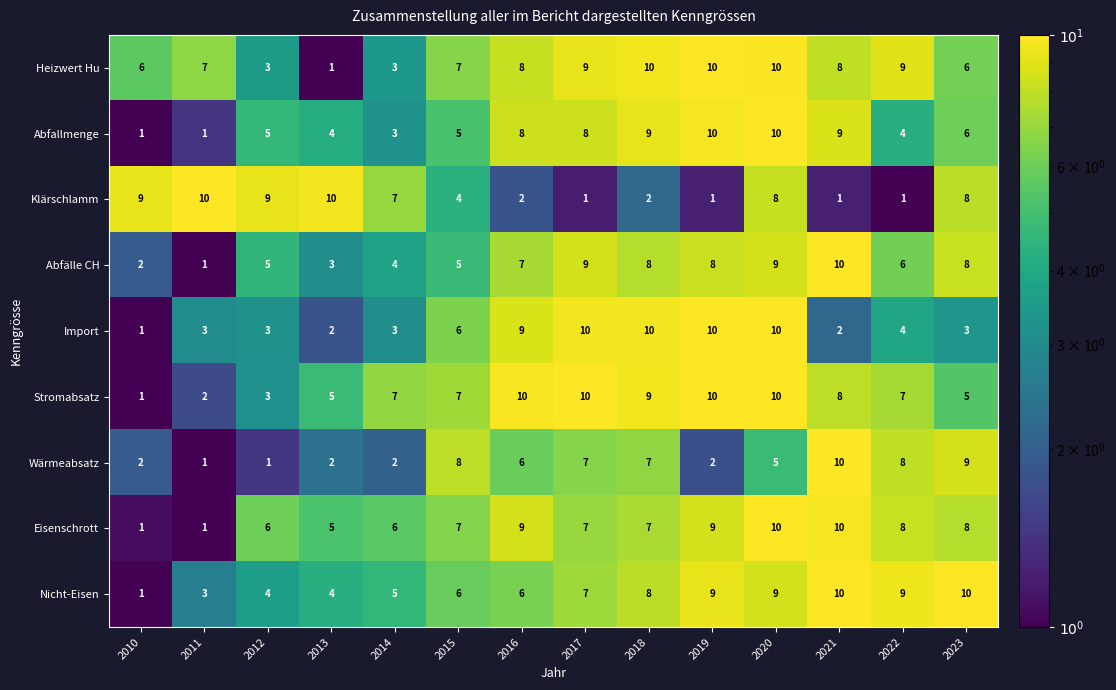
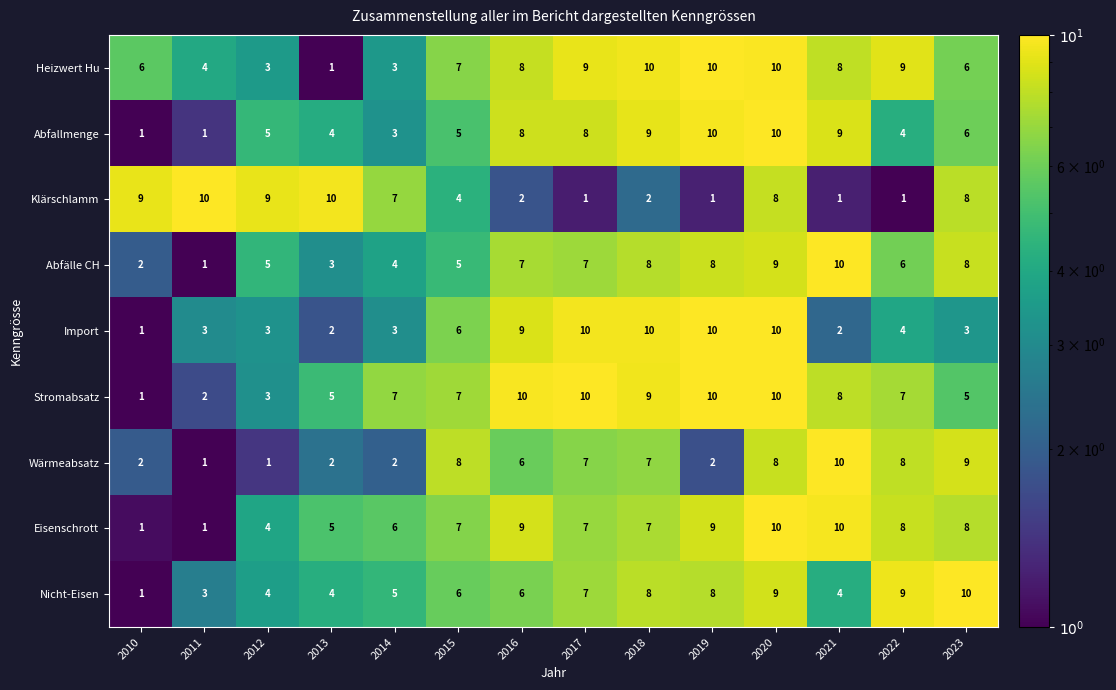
Heizwert Hu, 2011: 7 -> 4
Abfälle CH, 2017: 9 -> 7
Wärmeabsatz, 2020: 5 -> 8
Eisenschrott, 2012: 6 -> 4
Nicht-Eisen, 2019: 9 -> 8
Nicht-Eisen, 2021: 10 -> 4
